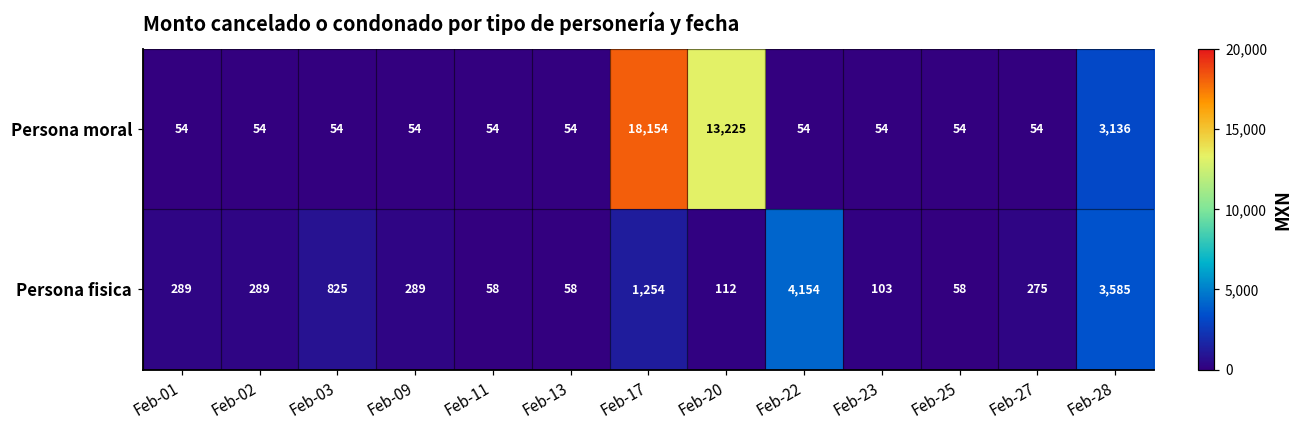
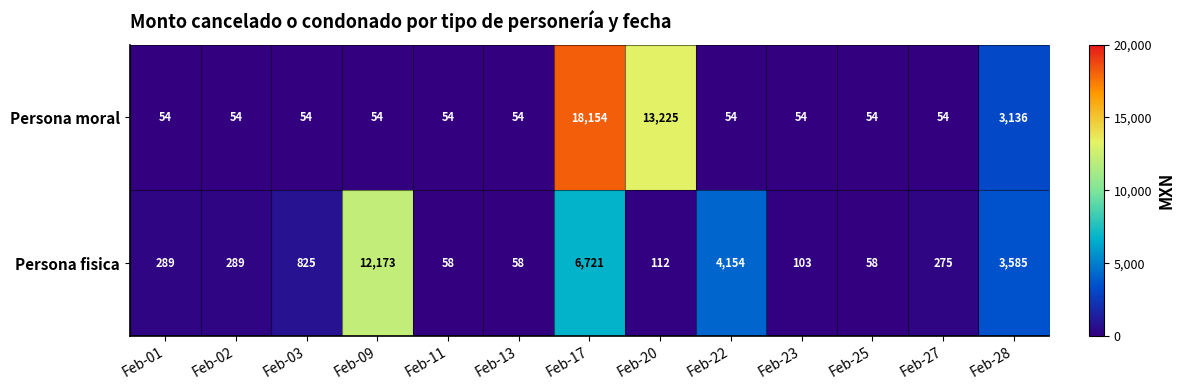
Persona fisica, Feb-09: 289 -> 12,173
Persona fisica, Feb-17: 1,254 -> 6,721
